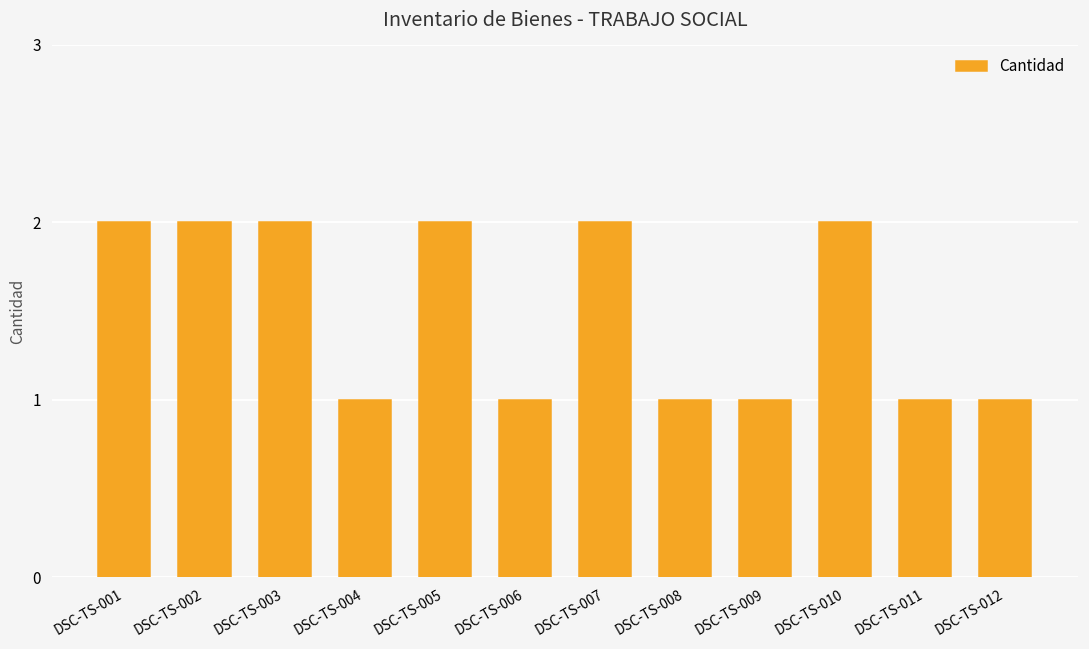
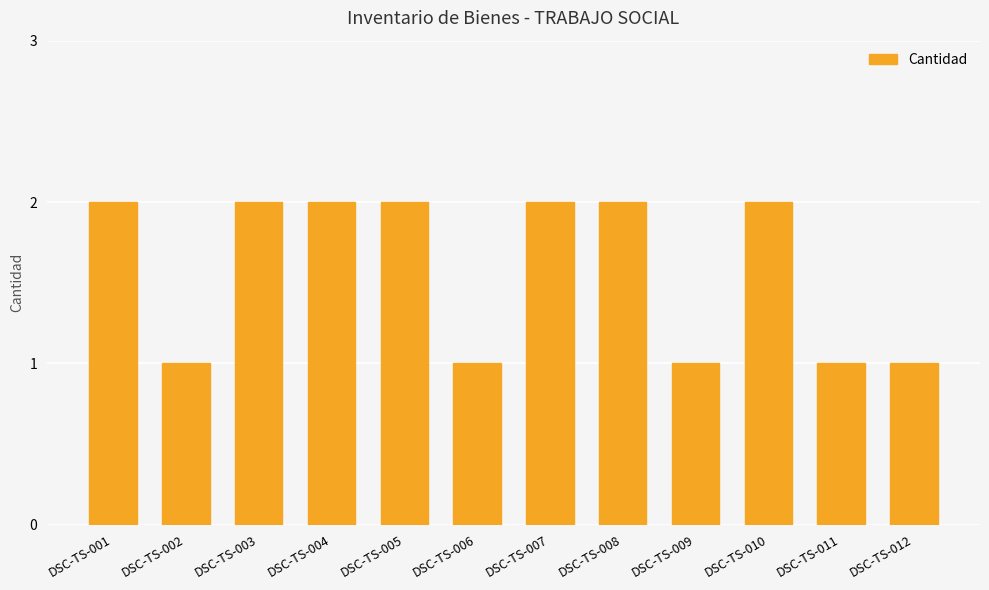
DSC-TS-002: 2 -> 1
DSC-TS-004: 1 -> 2
DSC-TS-008: 1 -> 2
